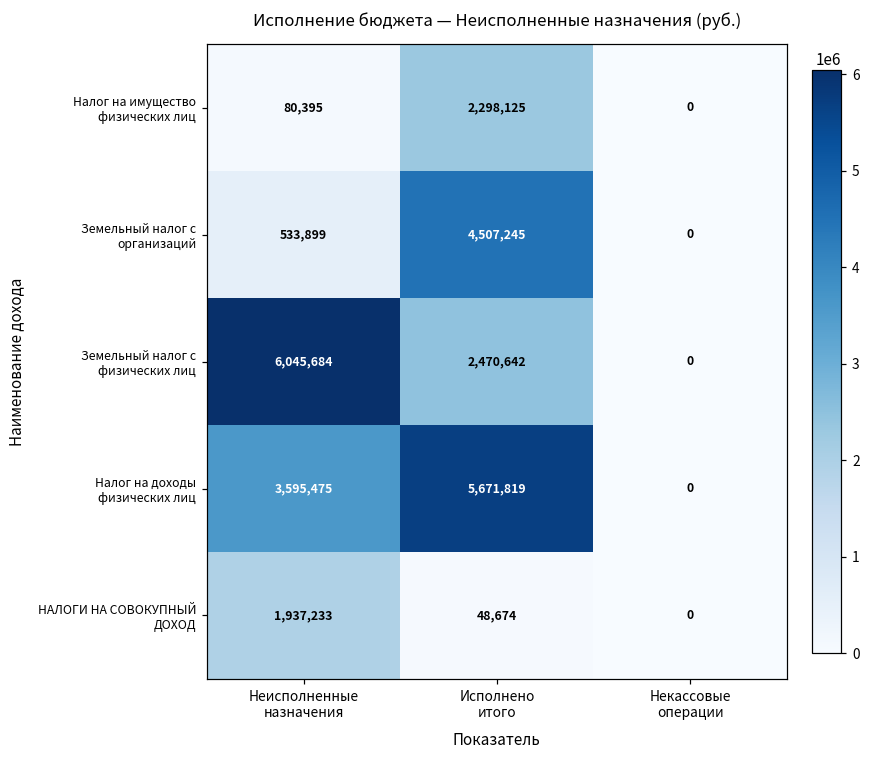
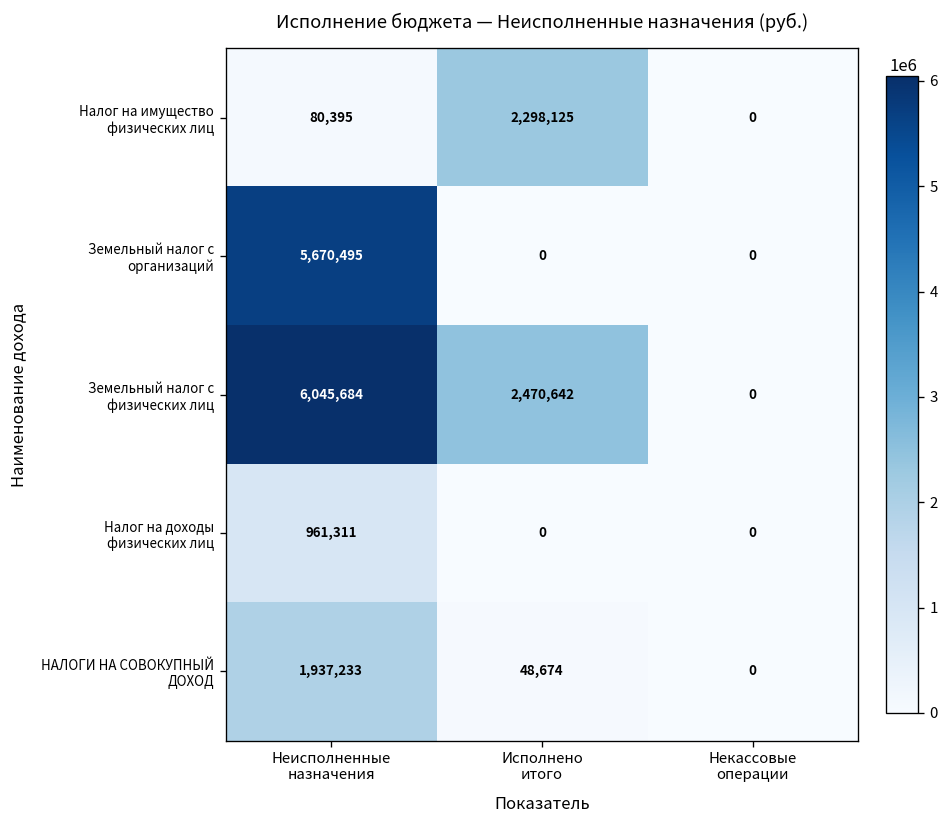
Земельный налог с организаций, Неисполненные назначения: 533,899 -> 5,670,495
Земельный налог с организаций, Исполнено итого: 4,507,245 -> 0
Налог на доходы физических лиц, Неисполненные назначения: 3,595,475 -> 961,311
Налог на доходы физических лиц, Исполнено итого: 5,671,819 -> 0
